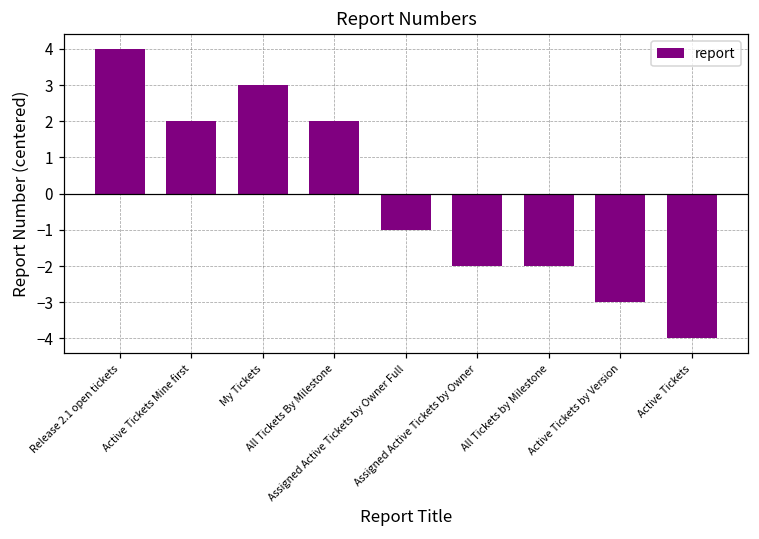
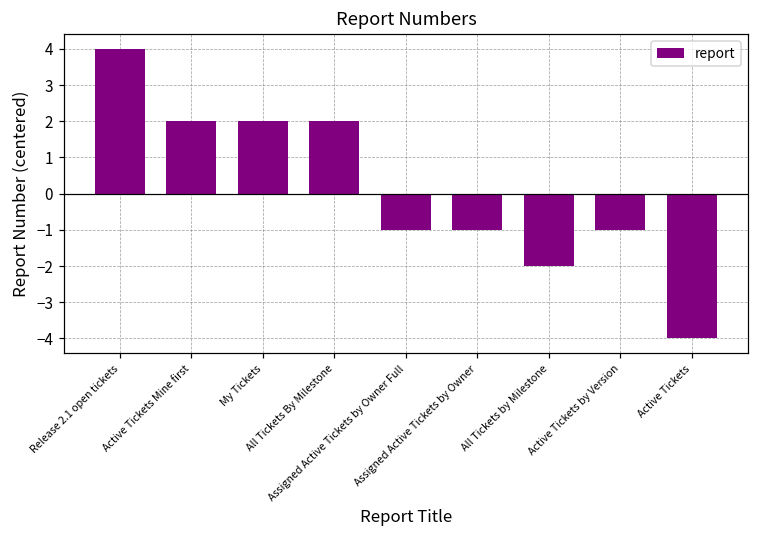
My Tickets: 3.0 -> 2.0
Assigned Active Tickets by Owner: -2.0 -> -1.0
Active Tickets by Version: -3.0 -> -1.0
